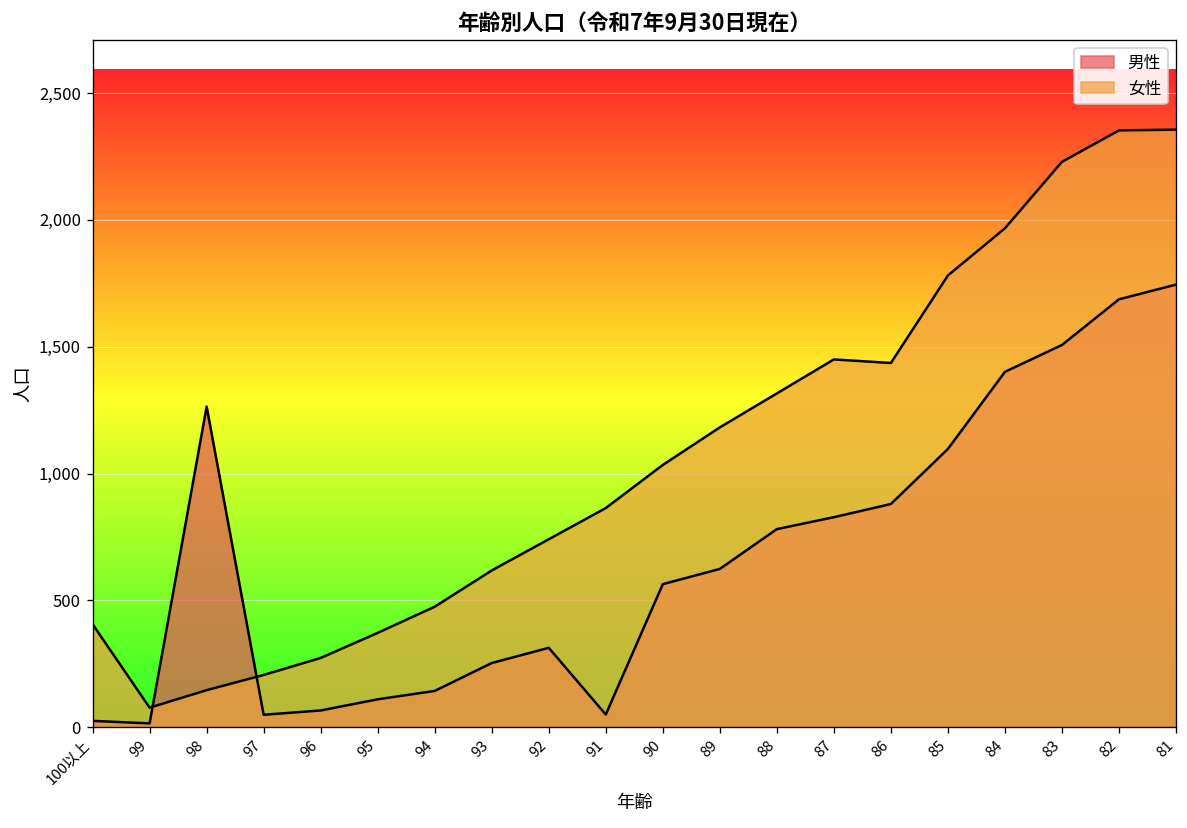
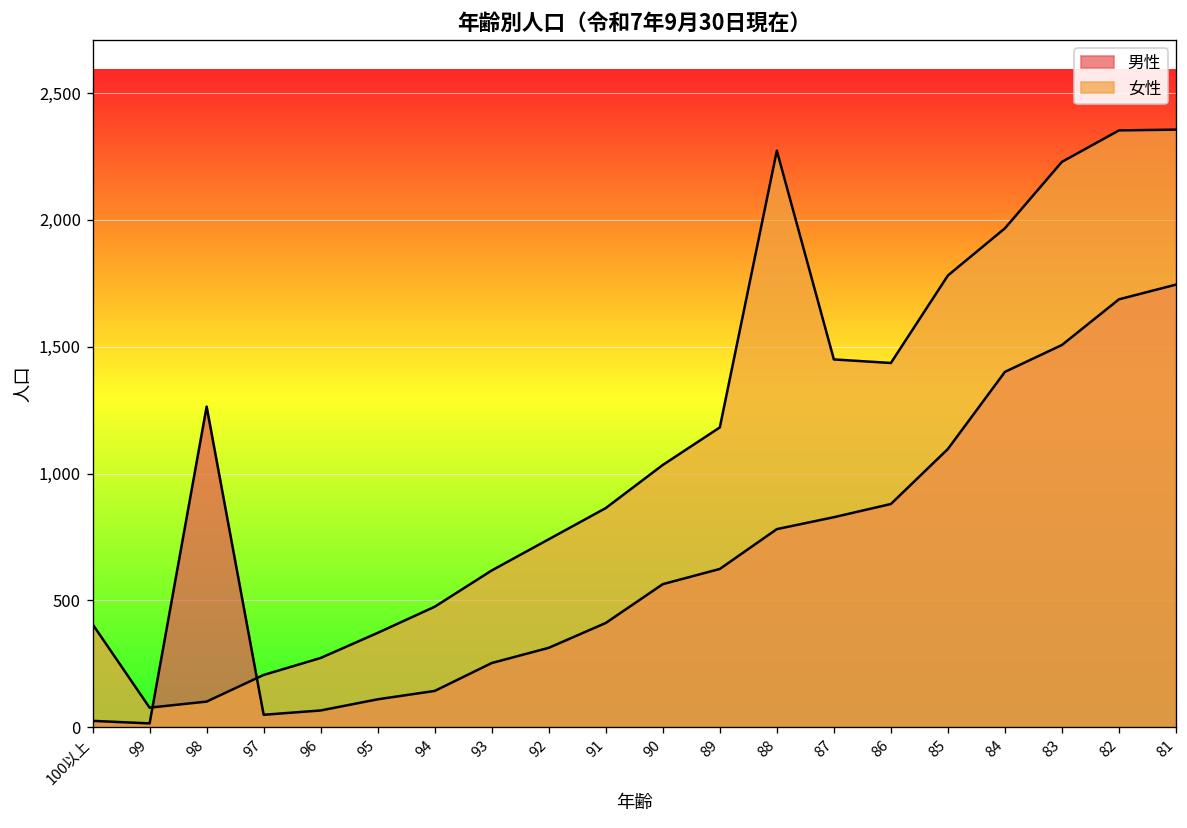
女性, 98: 150 -> 100
男性, 91: 50 -> 410
女性, 88: 1,320 -> 2,270
